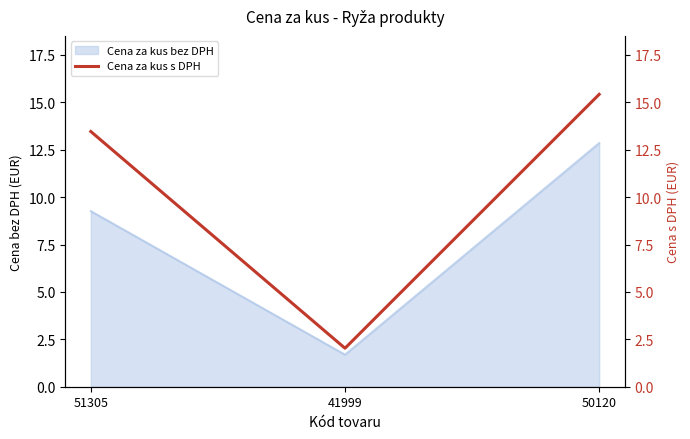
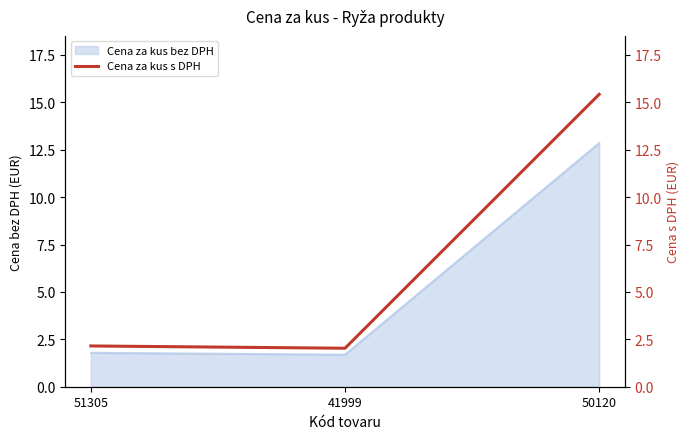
Cena za kus bez DPH, 51305: 9.3 -> 1.8
Cena za kus s DPH, 51305: 13.5 -> 2.2
